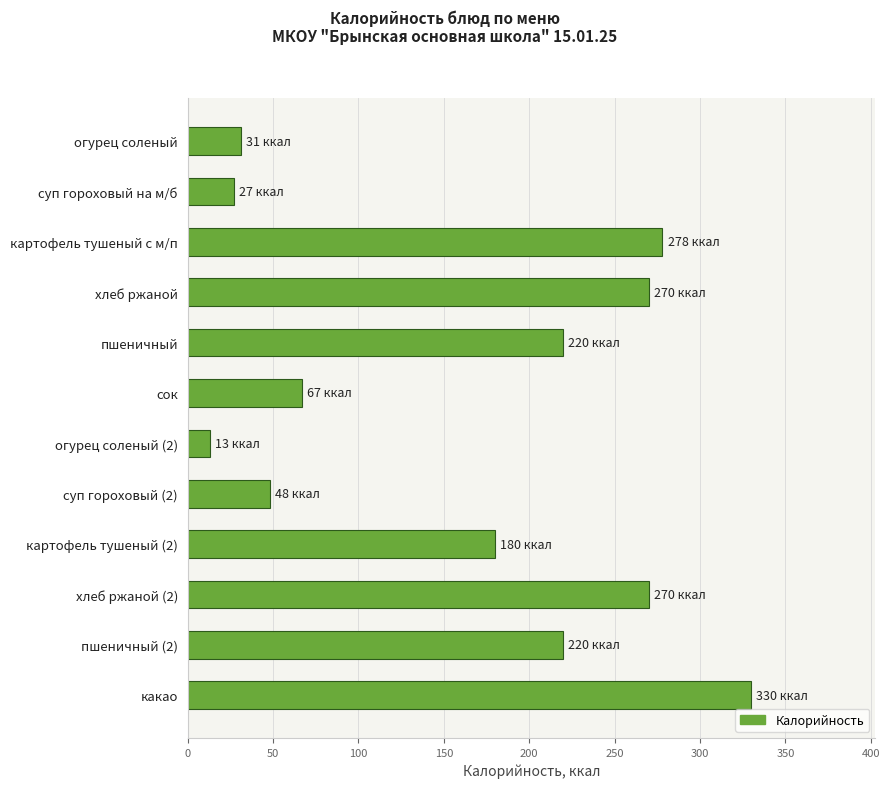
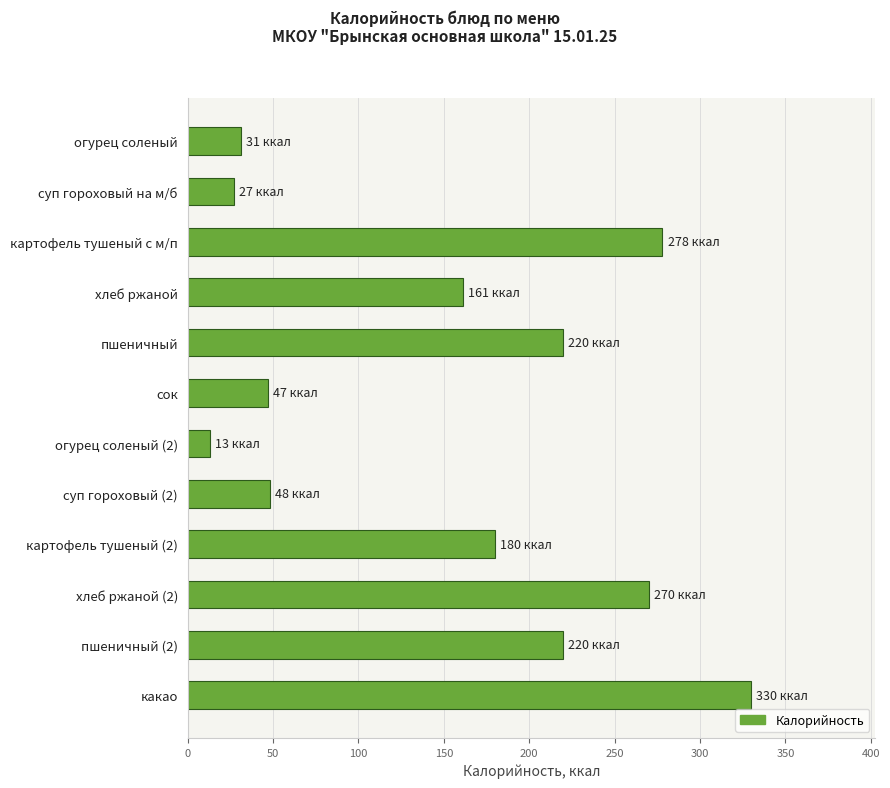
хлеб ржаной: 270 -> 161
сок: 67 -> 47
